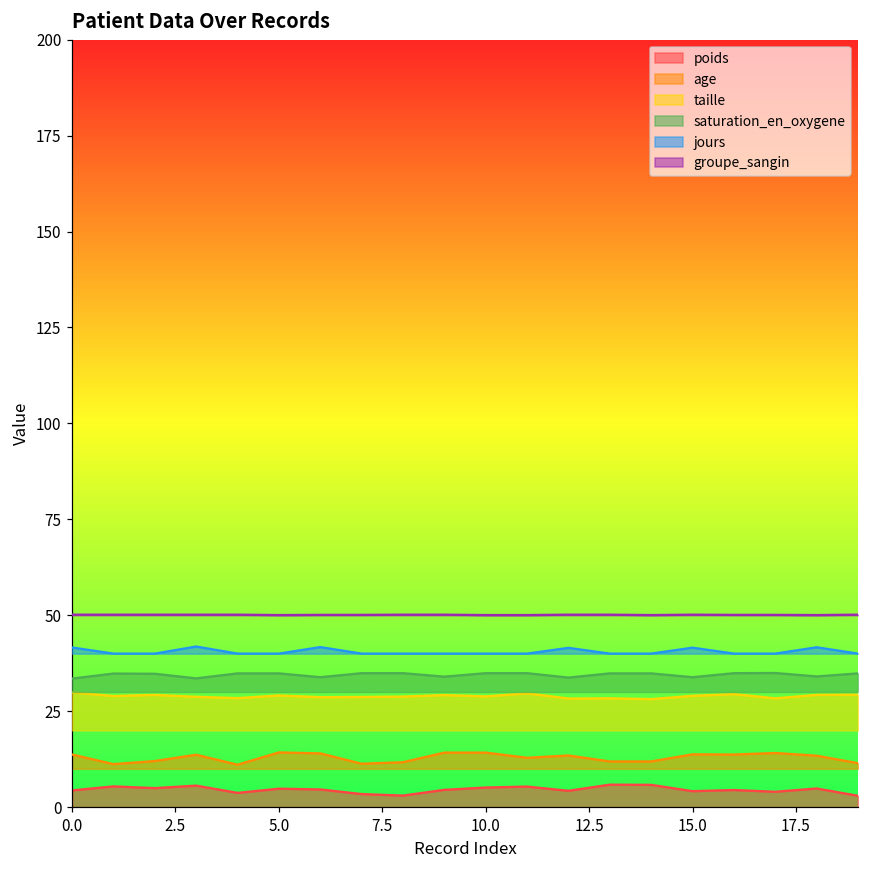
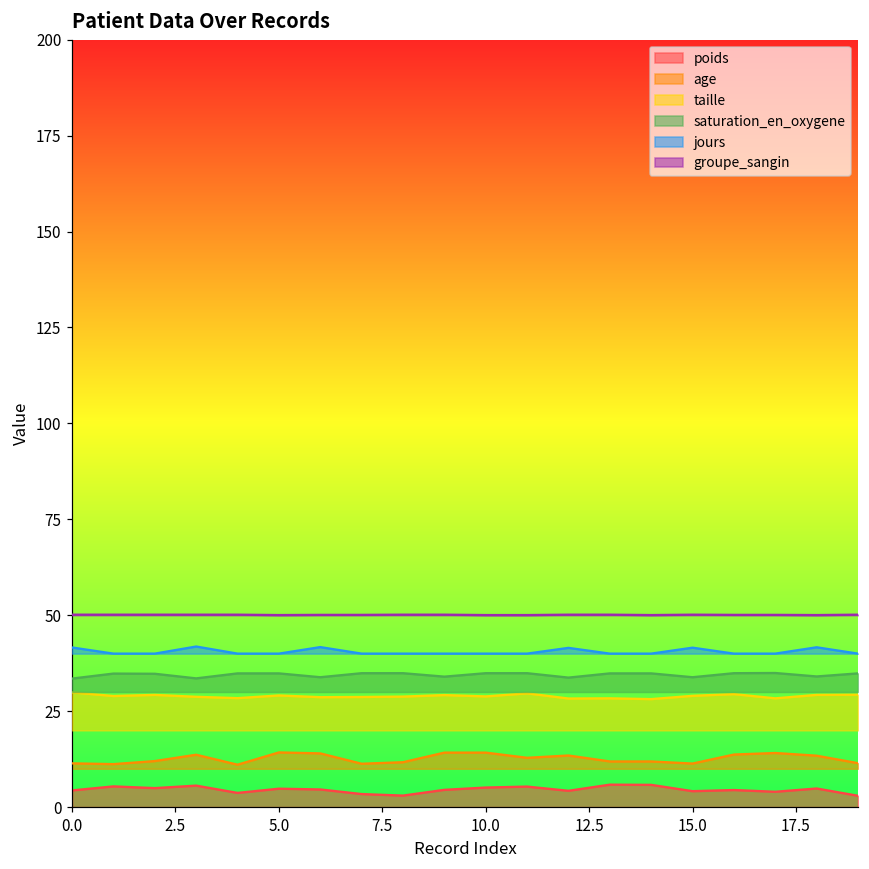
age, 0.0: 14 -> 11
age, 15.0: 14 -> 11
